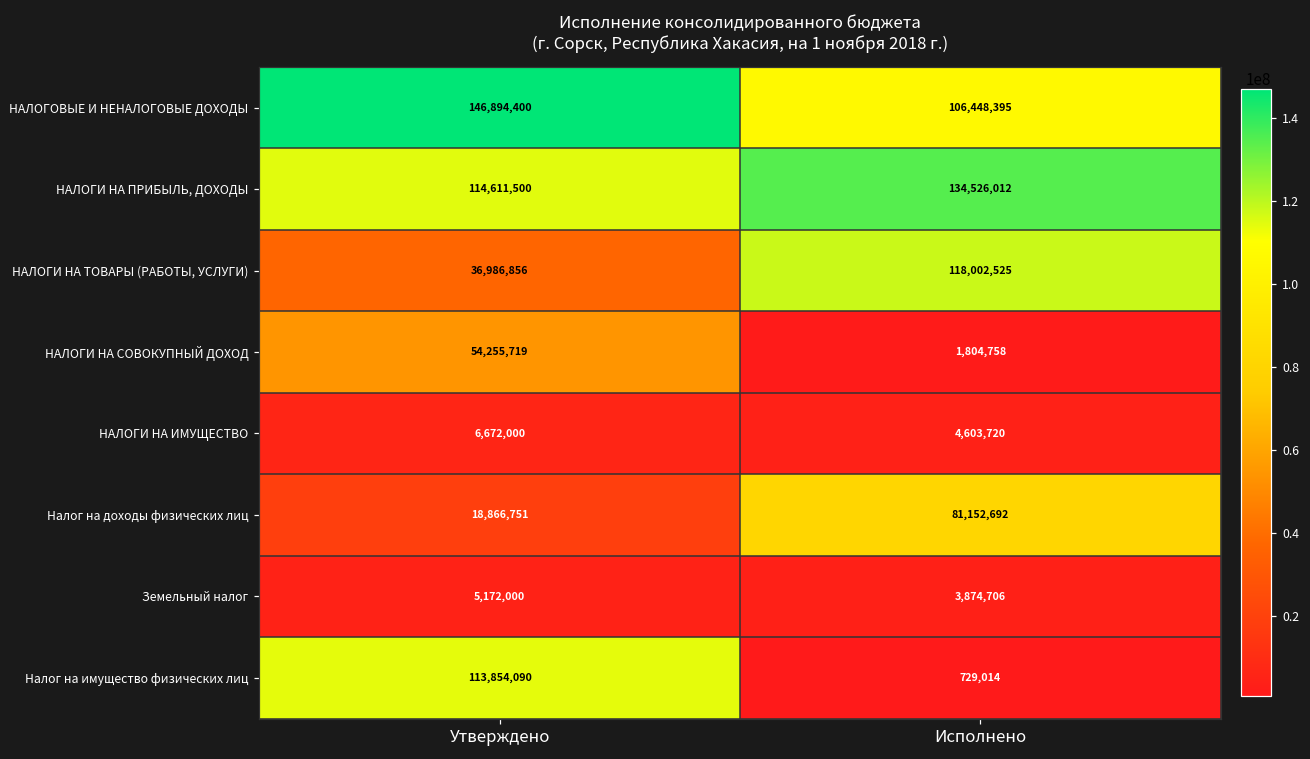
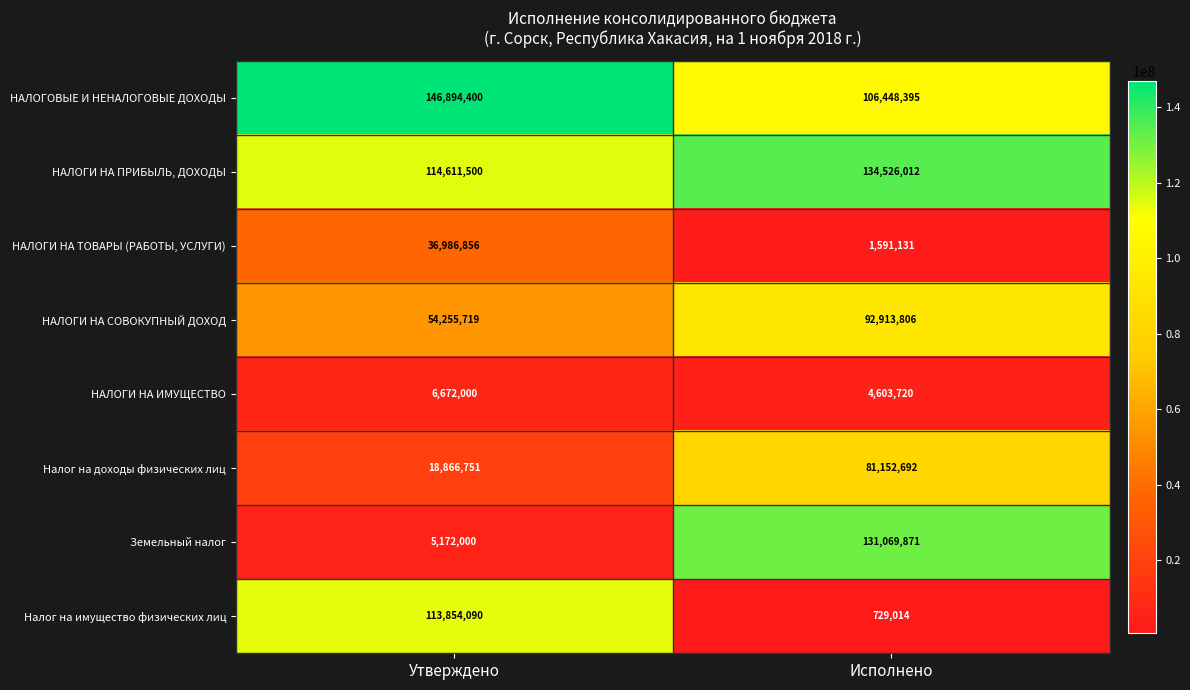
НАЛОГИ НА ТОВАРЫ (РАБОТЫ, УСЛУГИ), Исполнено: 118,002,525 -> 1,591,131
НАЛОГИ НА СОВОКУПНЫЙ ДОХОД, Исполнено: 1,804,758 -> 92,913,806
Земельный налог, Исполнено: 3,874,706 -> 131,069,871
